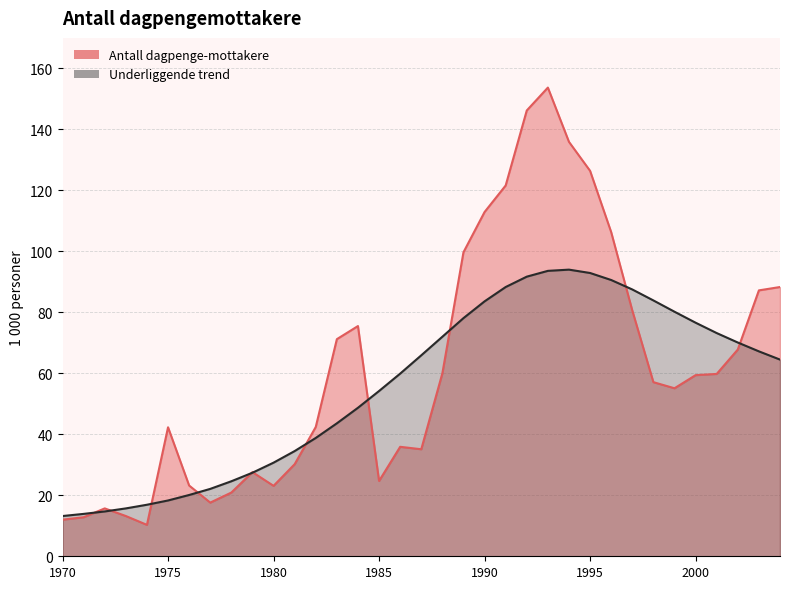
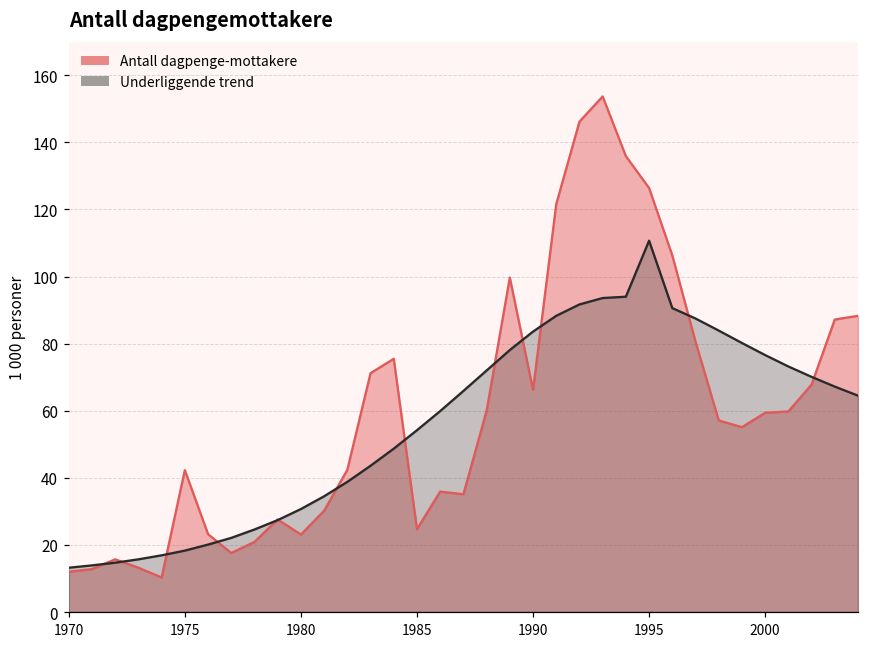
Antall dagpenge-mottakere, 1990: 113 -> 66
Underliggende trend, 1995: 93 -> 111
